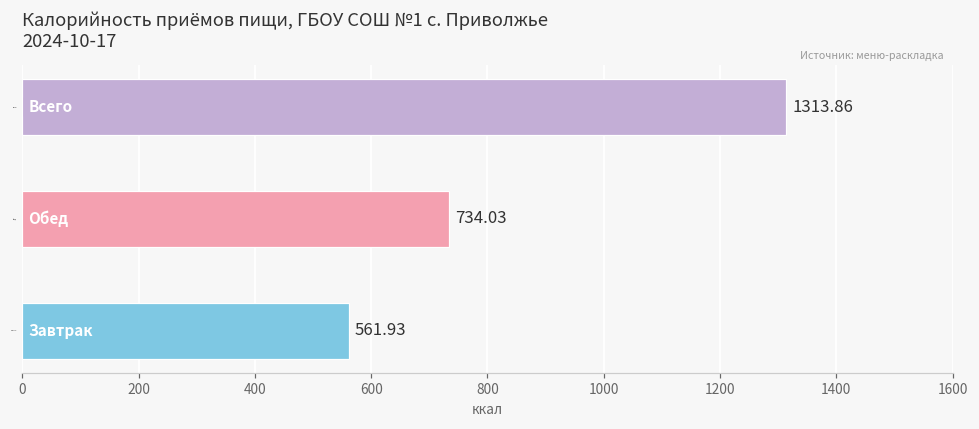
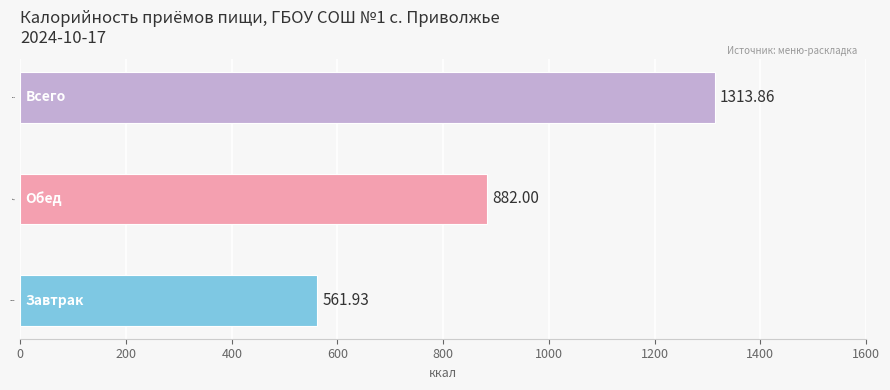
Обед: 734.03 -> 882.00
